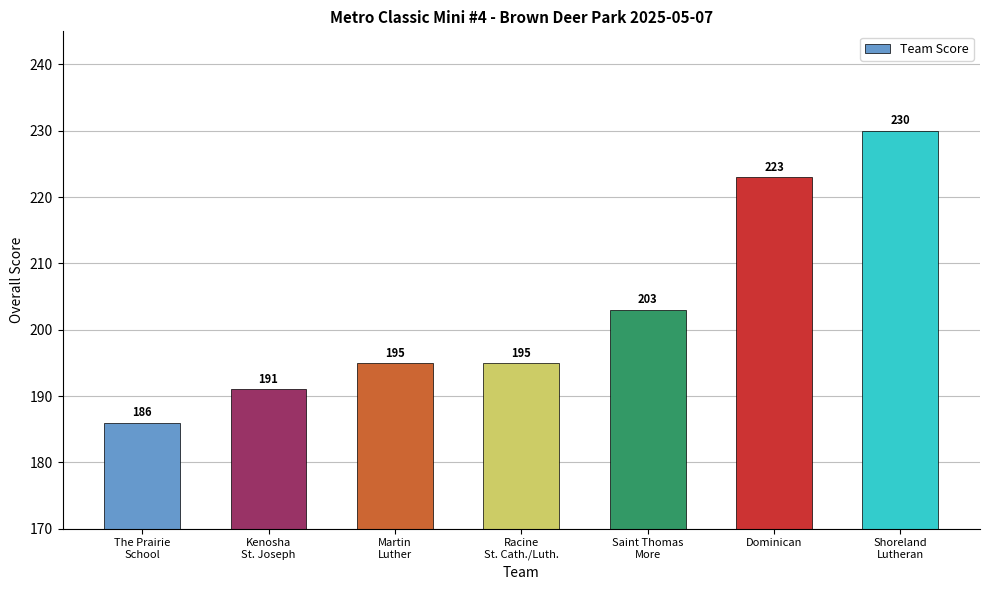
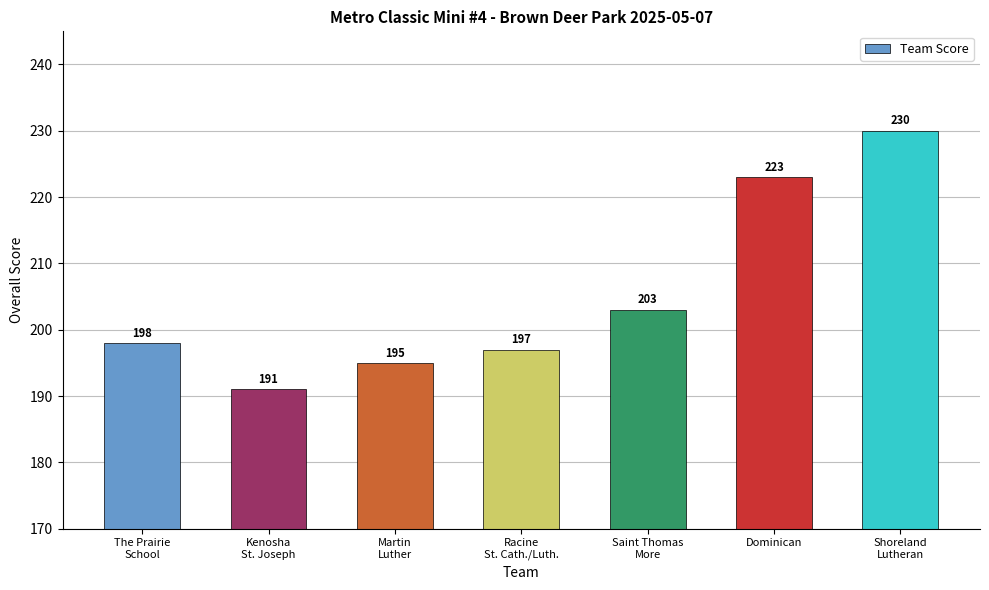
The Prairie School: 186 -> 198
Racine St. Cath./Luth.: 195 -> 197
